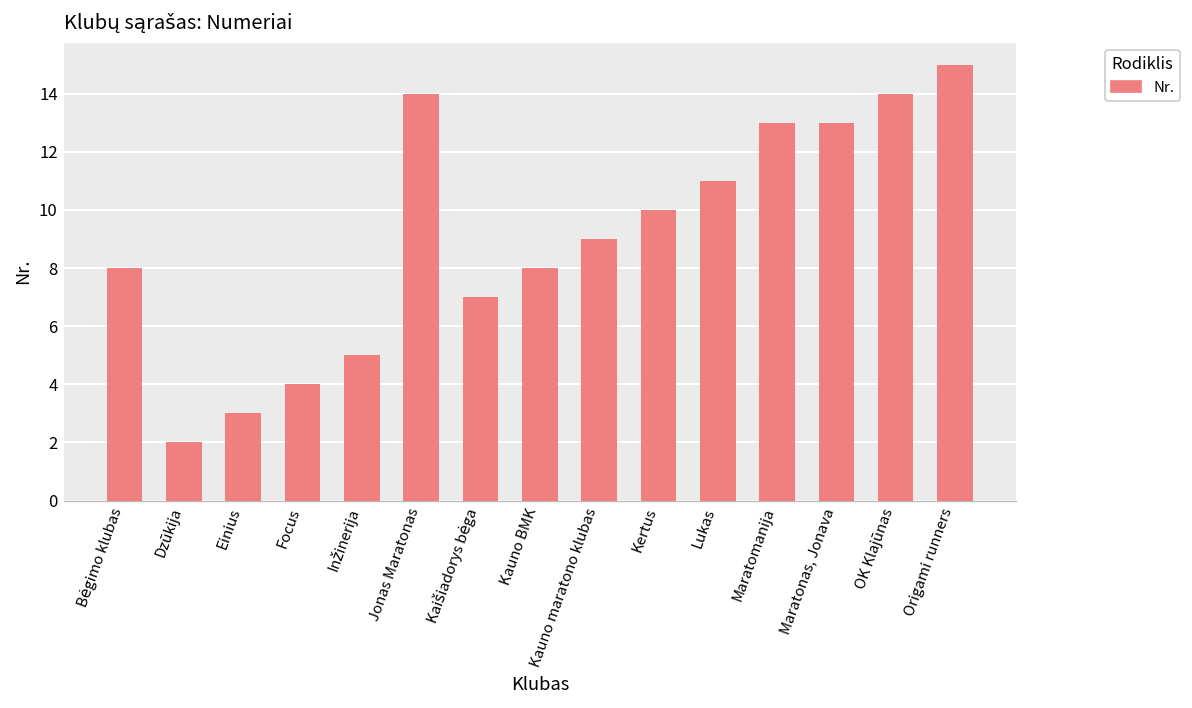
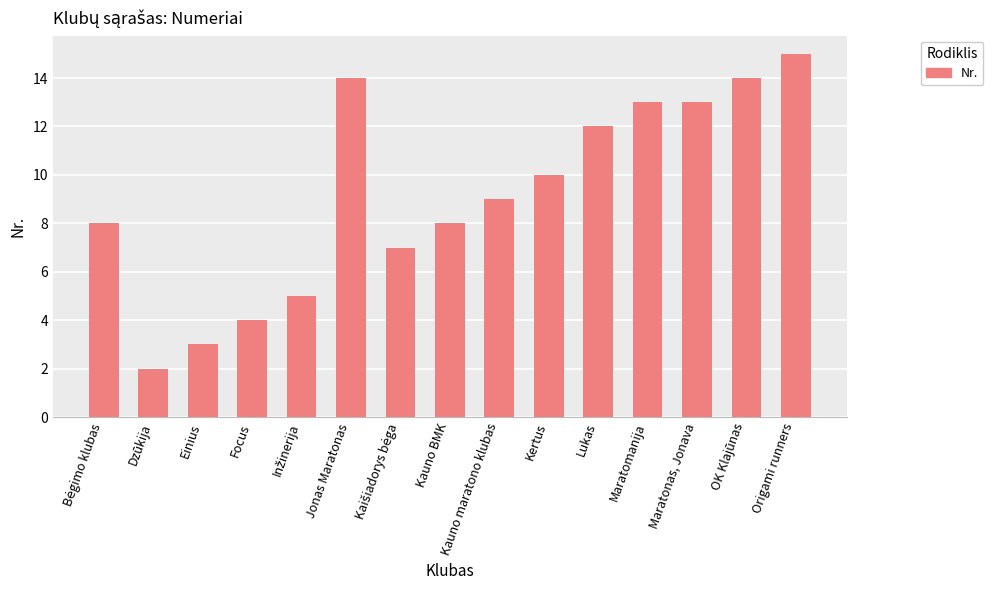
Lukas: 11 -> 12
